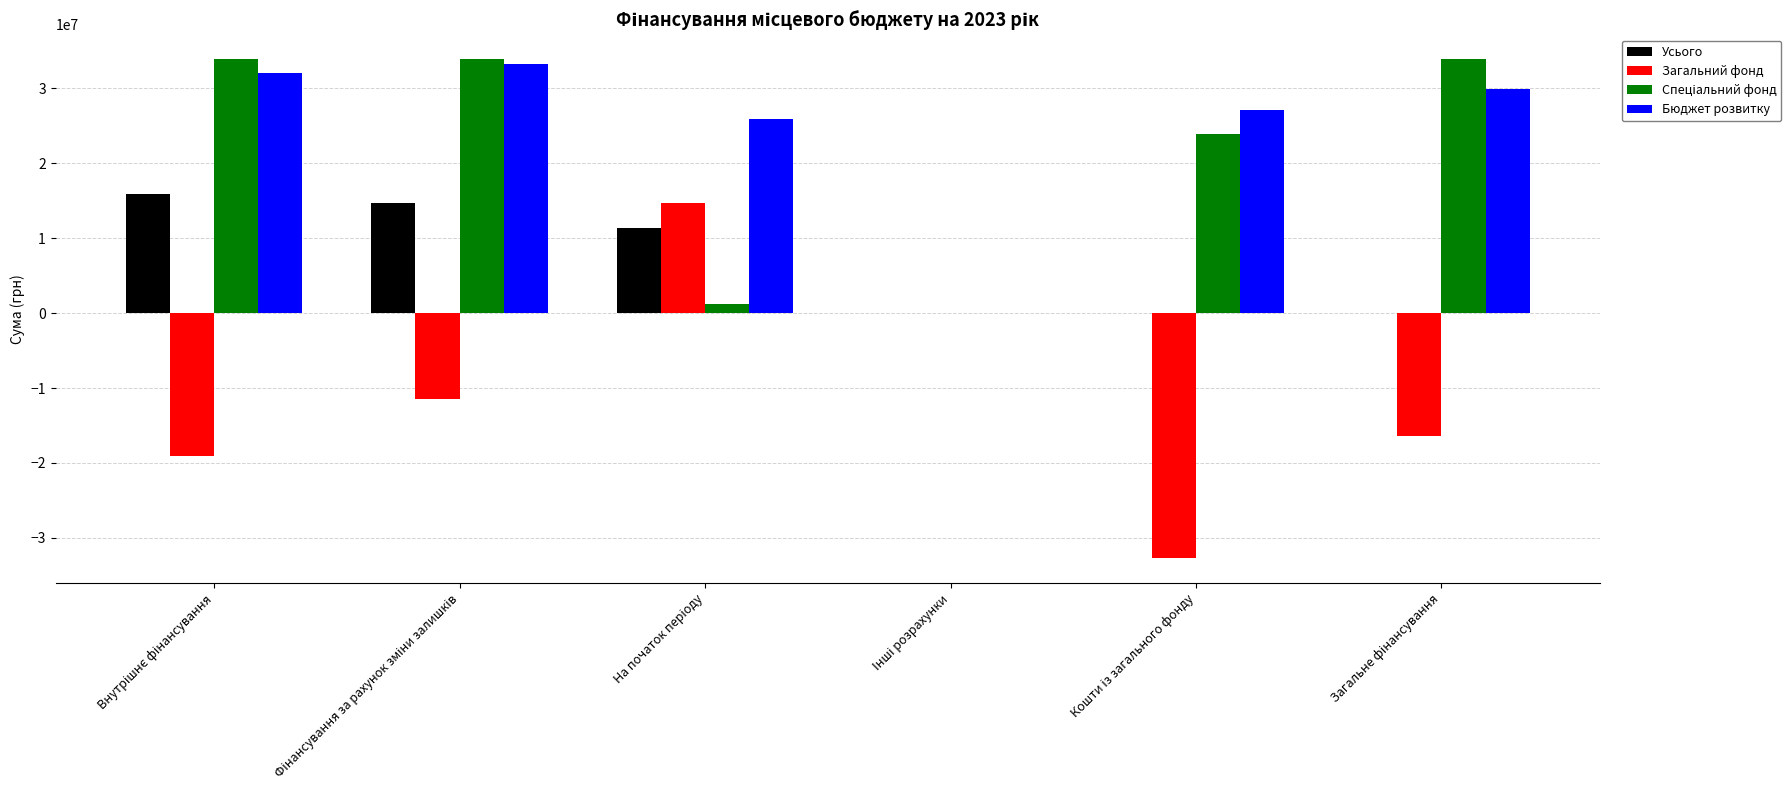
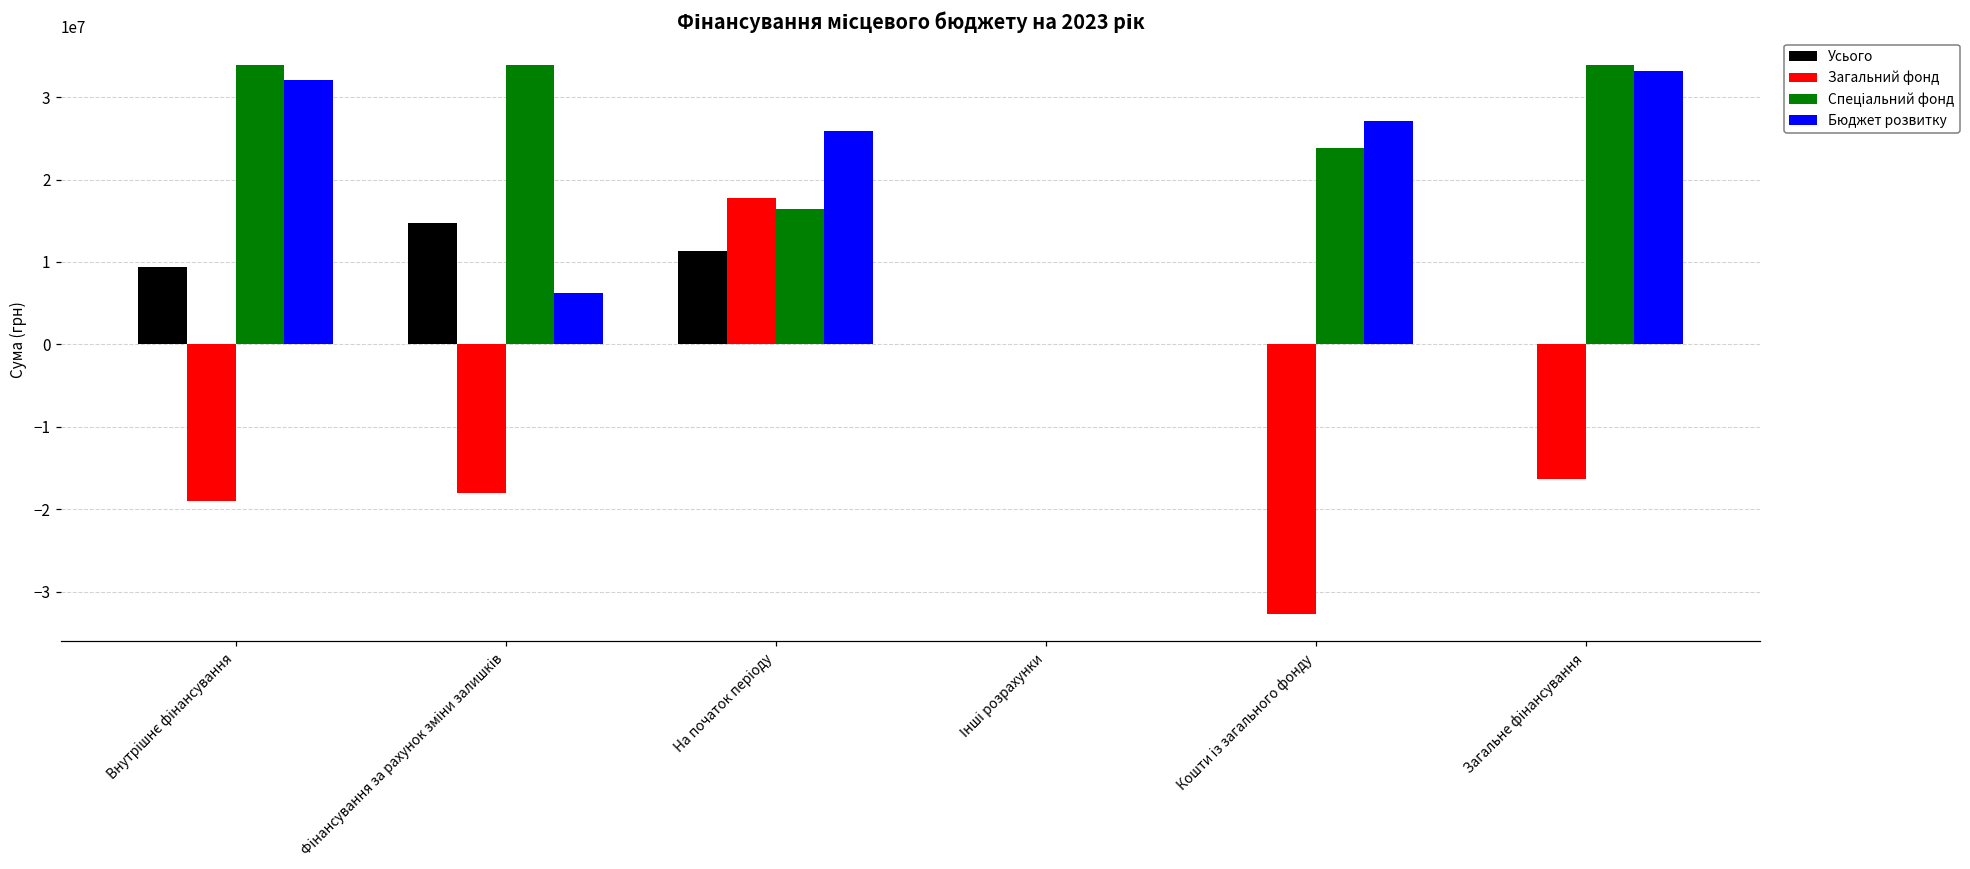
Усього, Внутрішнє фінансування: 16000000 -> 9000000
Загальний фонд, Фінансування за рахунок зміни залишків: -11000000 -> -18000000
Бюджет розвитку, Фінансування за рахунок зміни залишків: 33000000 -> 6000000
Загальний фонд, На початок періоду: 15000000 -> 18000000
Спеціальний фонд, На початок періоду: 1000000 -> 16000000
Бюджет розвитку, Загальне фінансування: 30000000 -> 33000000
